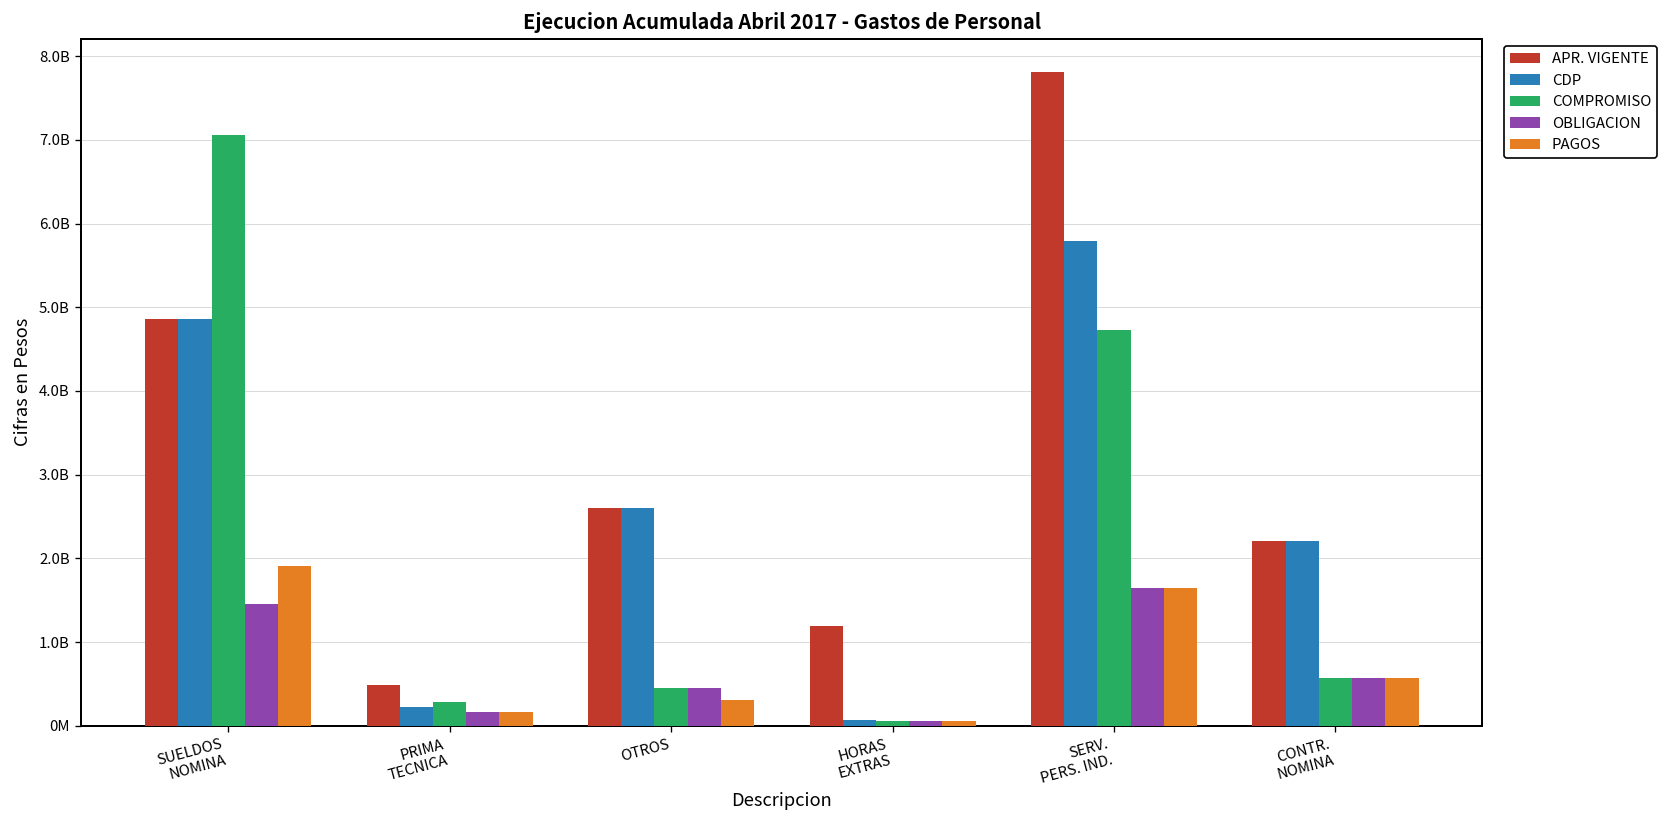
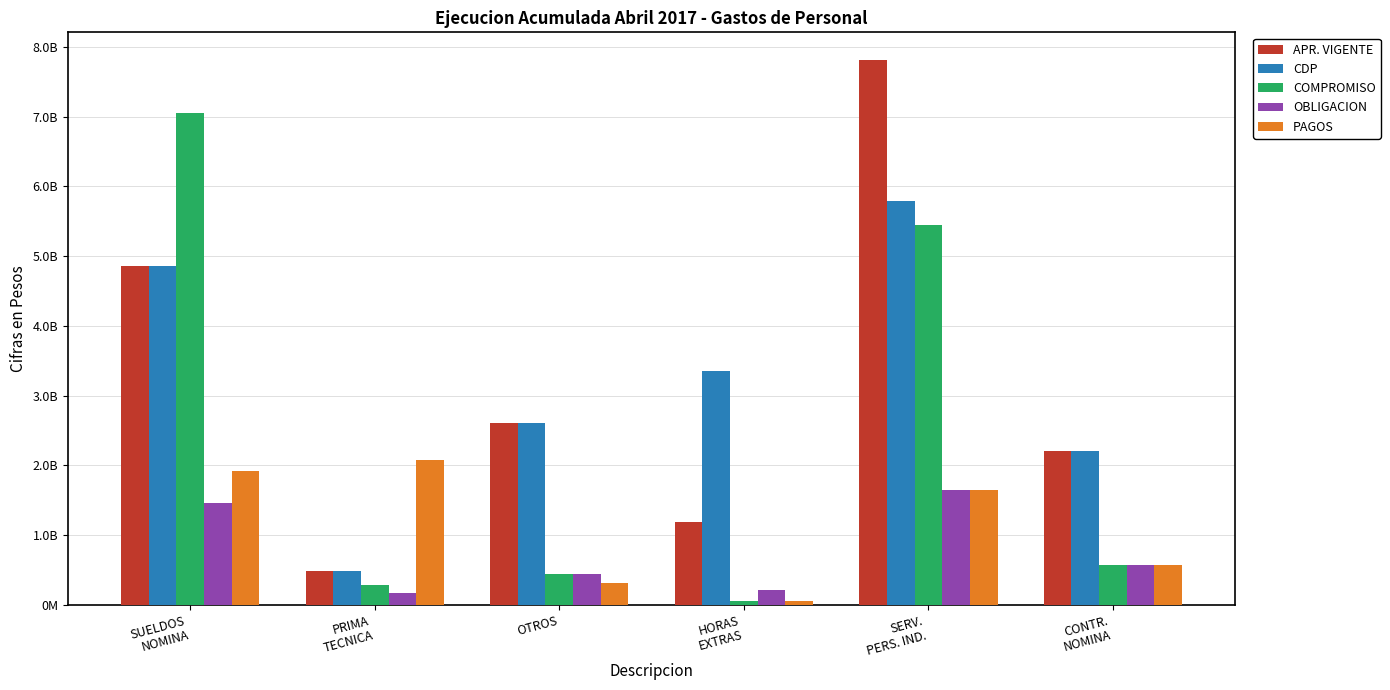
CDP, PRIMA TECNICA: 200000000 -> 500000000
PAGOS, PRIMA TECNICA: 200000000 -> 2100000000
CDP, HORAS EXTRAS: 100000000 -> 3400000000
OBLIGACION, HORAS EXTRAS: 100000000 -> 200000000
COMPROMISO, SERV. PERS. IND.: 4700000000 -> 5500000000
